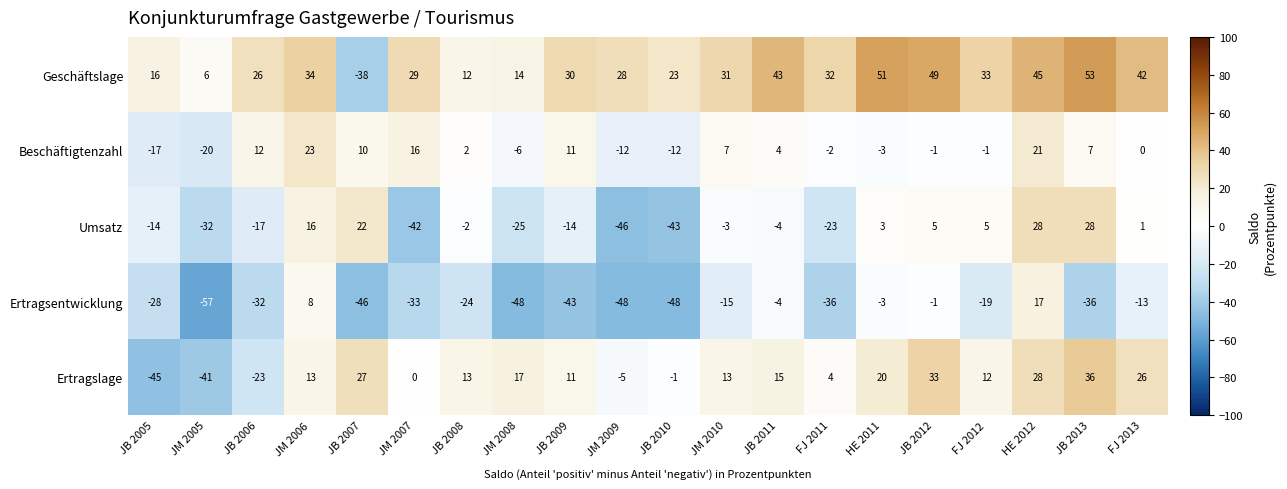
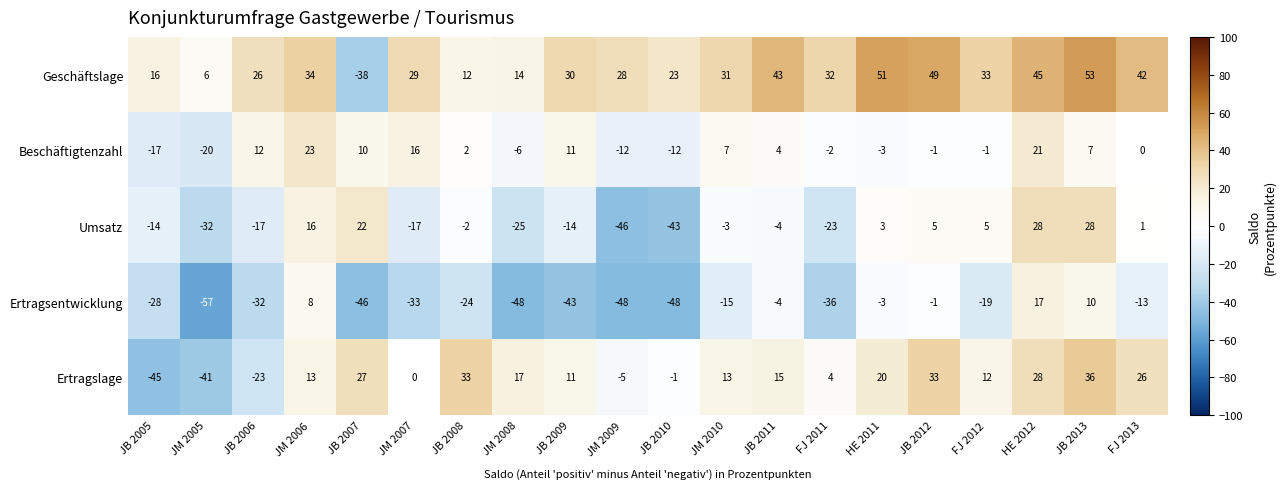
Umsatz, JM 2007: -42 -> -17
Ertragsentwicklung, JB 2013: -36 -> 10
Ertragslage, JB 2008: 13 -> 33
